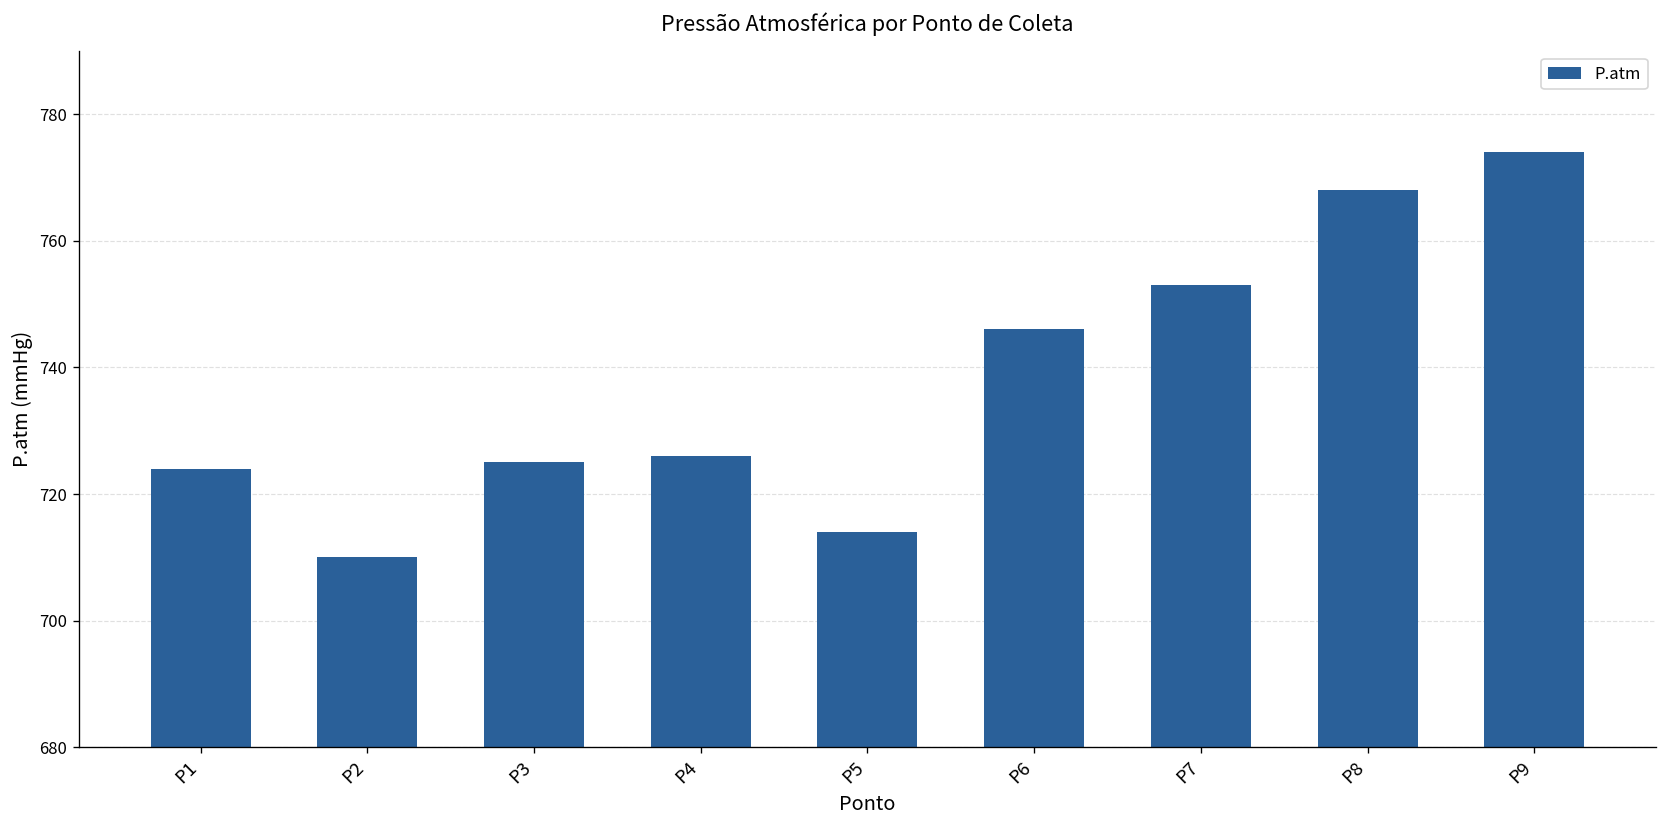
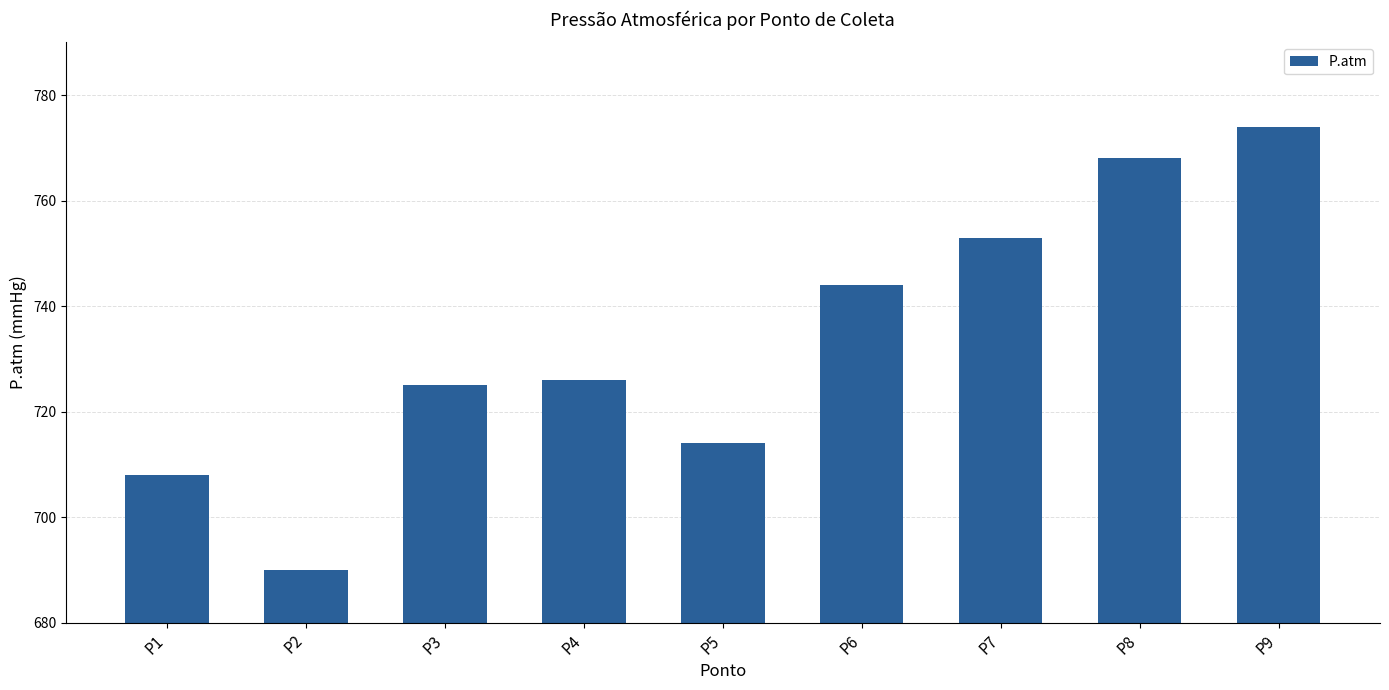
P1: 724 -> 708
P2: 710 -> 690
P6: 746 -> 744
